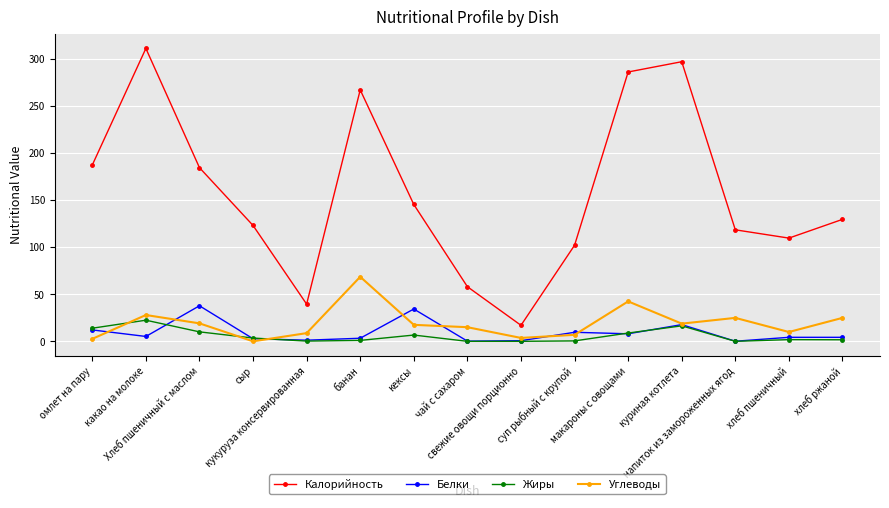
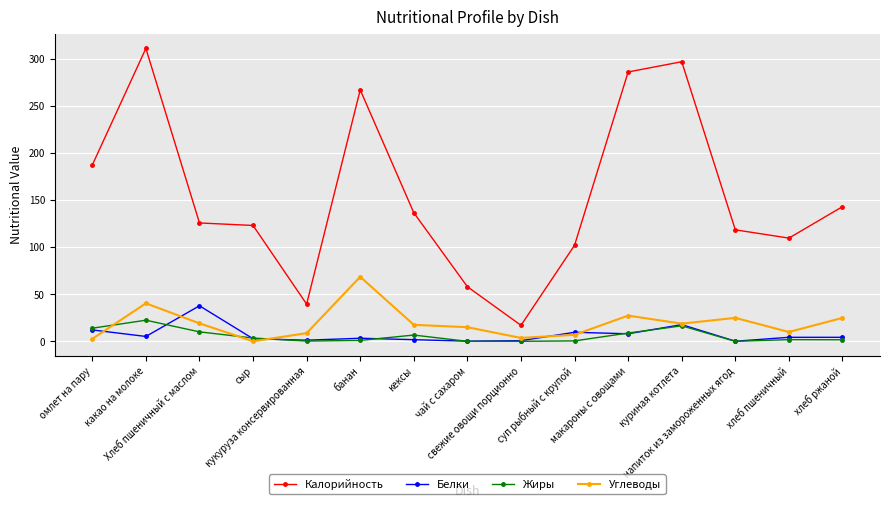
Углеводы, какао на молоке: 30 -> 40
Калорийность, Хлеб пшеничный с маслом: 180 -> 130
Калорийность, кексы: 150 -> 140
Белки, кексы: 30 -> 0
Углеводы, макароны с овощами: 40 -> 30
Калорийность, хлеб ржаной: 130 -> 140
